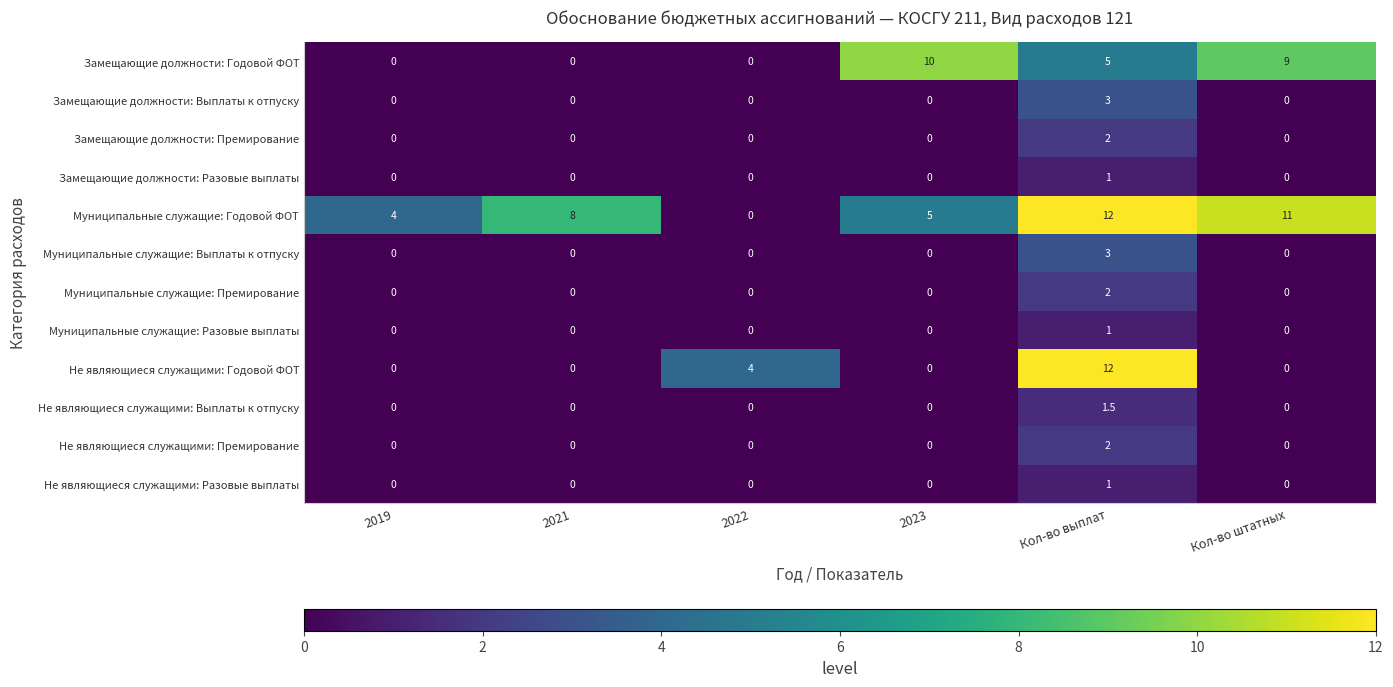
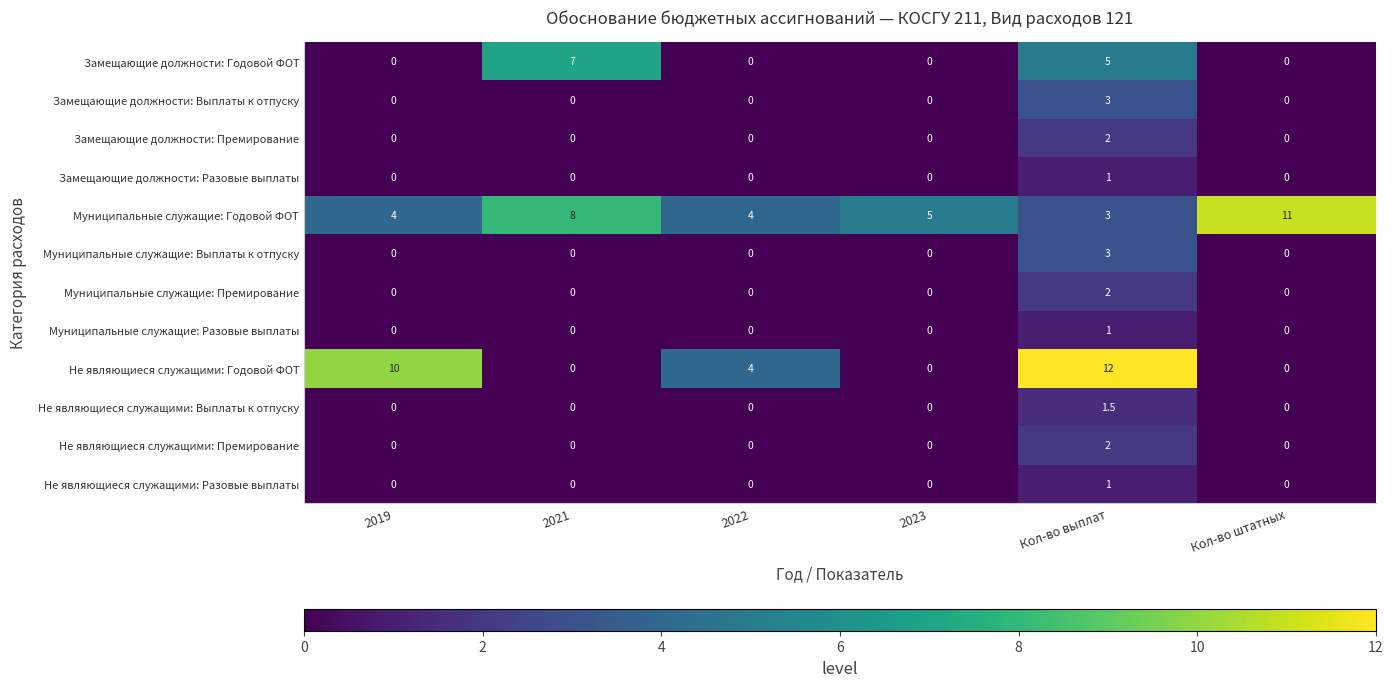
Замещающие должности: Годовой ФОТ, 2021: 0 -> 7
Замещающие должности: Годовой ФОТ, 2023: 10 -> 0
Замещающие должности: Годовой ФОТ, Кол-во штатных: 9 -> 0
Муниципальные служащие: Годовой ФОТ, 2022: 0 -> 4
Муниципальные служащие: Годовой ФОТ, Кол-во выплат: 12 -> 3
Не являющиеся служащими: Годовой ФОТ, 2019: 0 -> 10
